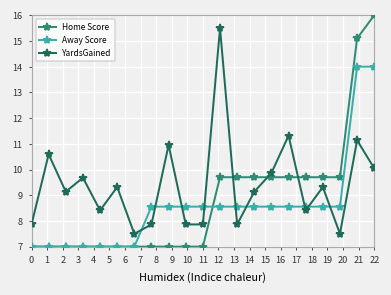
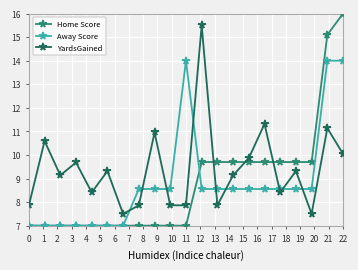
Away Score, 11: 8.6 -> 14.0
